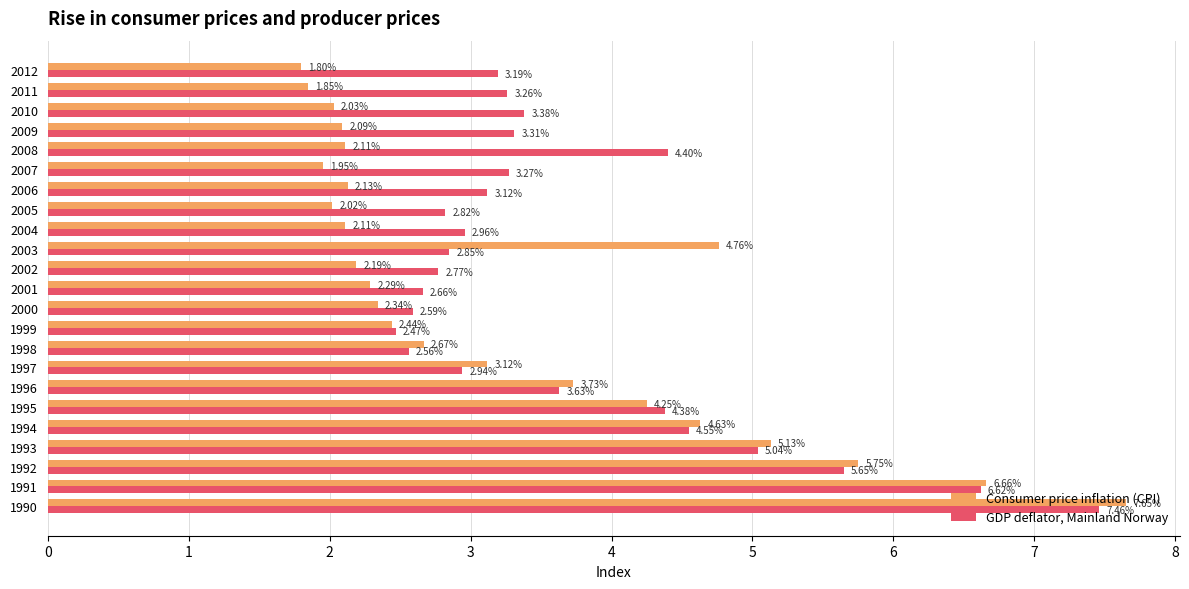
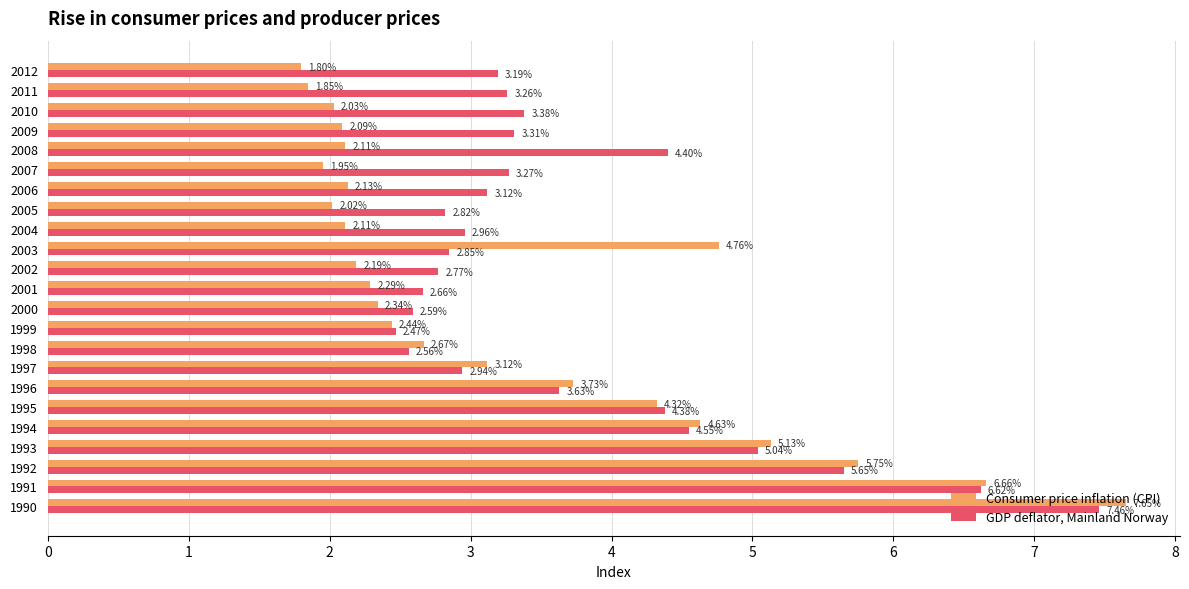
Consumer price inflation (CPI), 1995: 4.25% -> 4.32%
